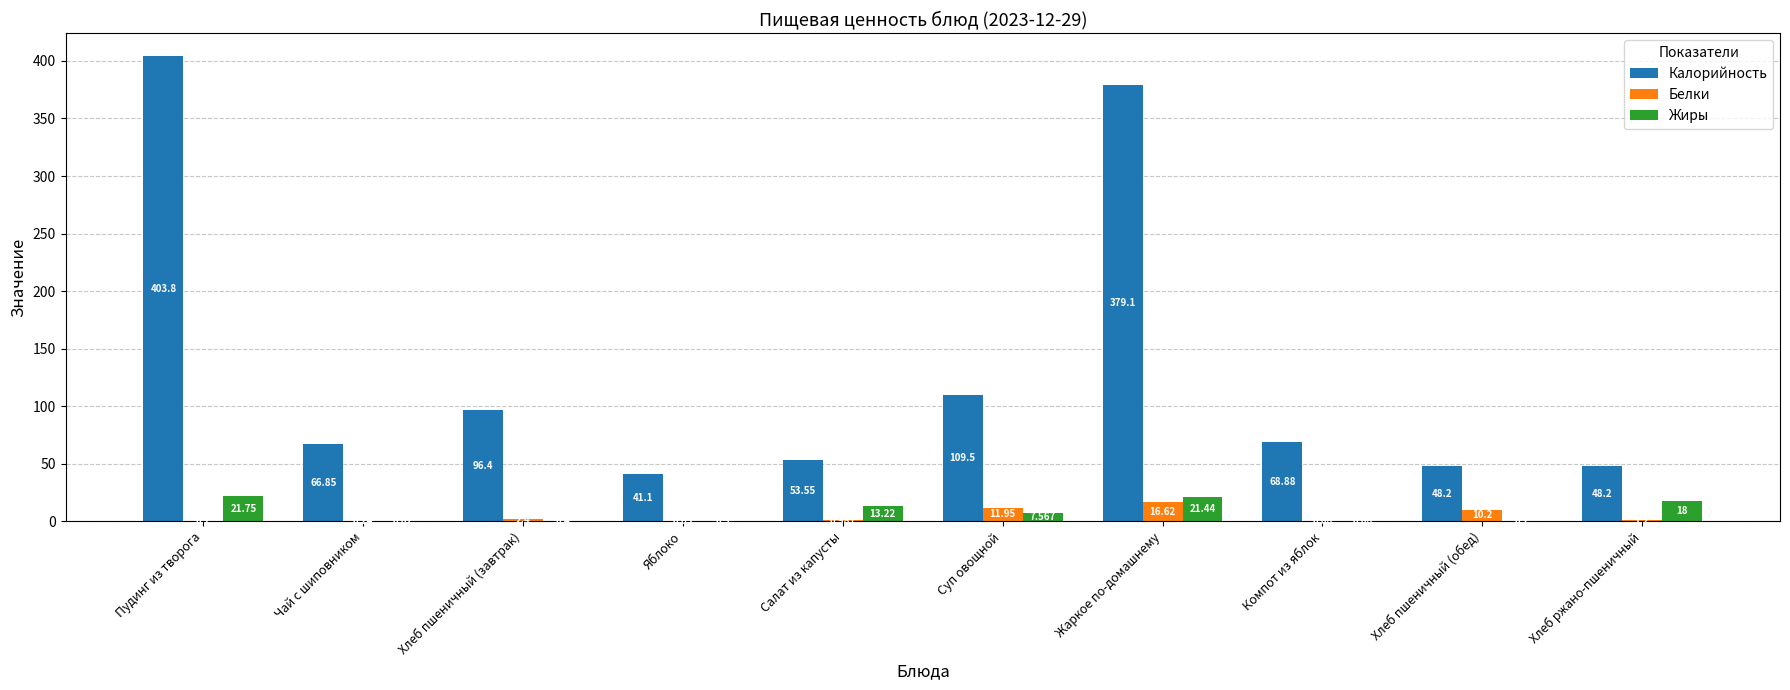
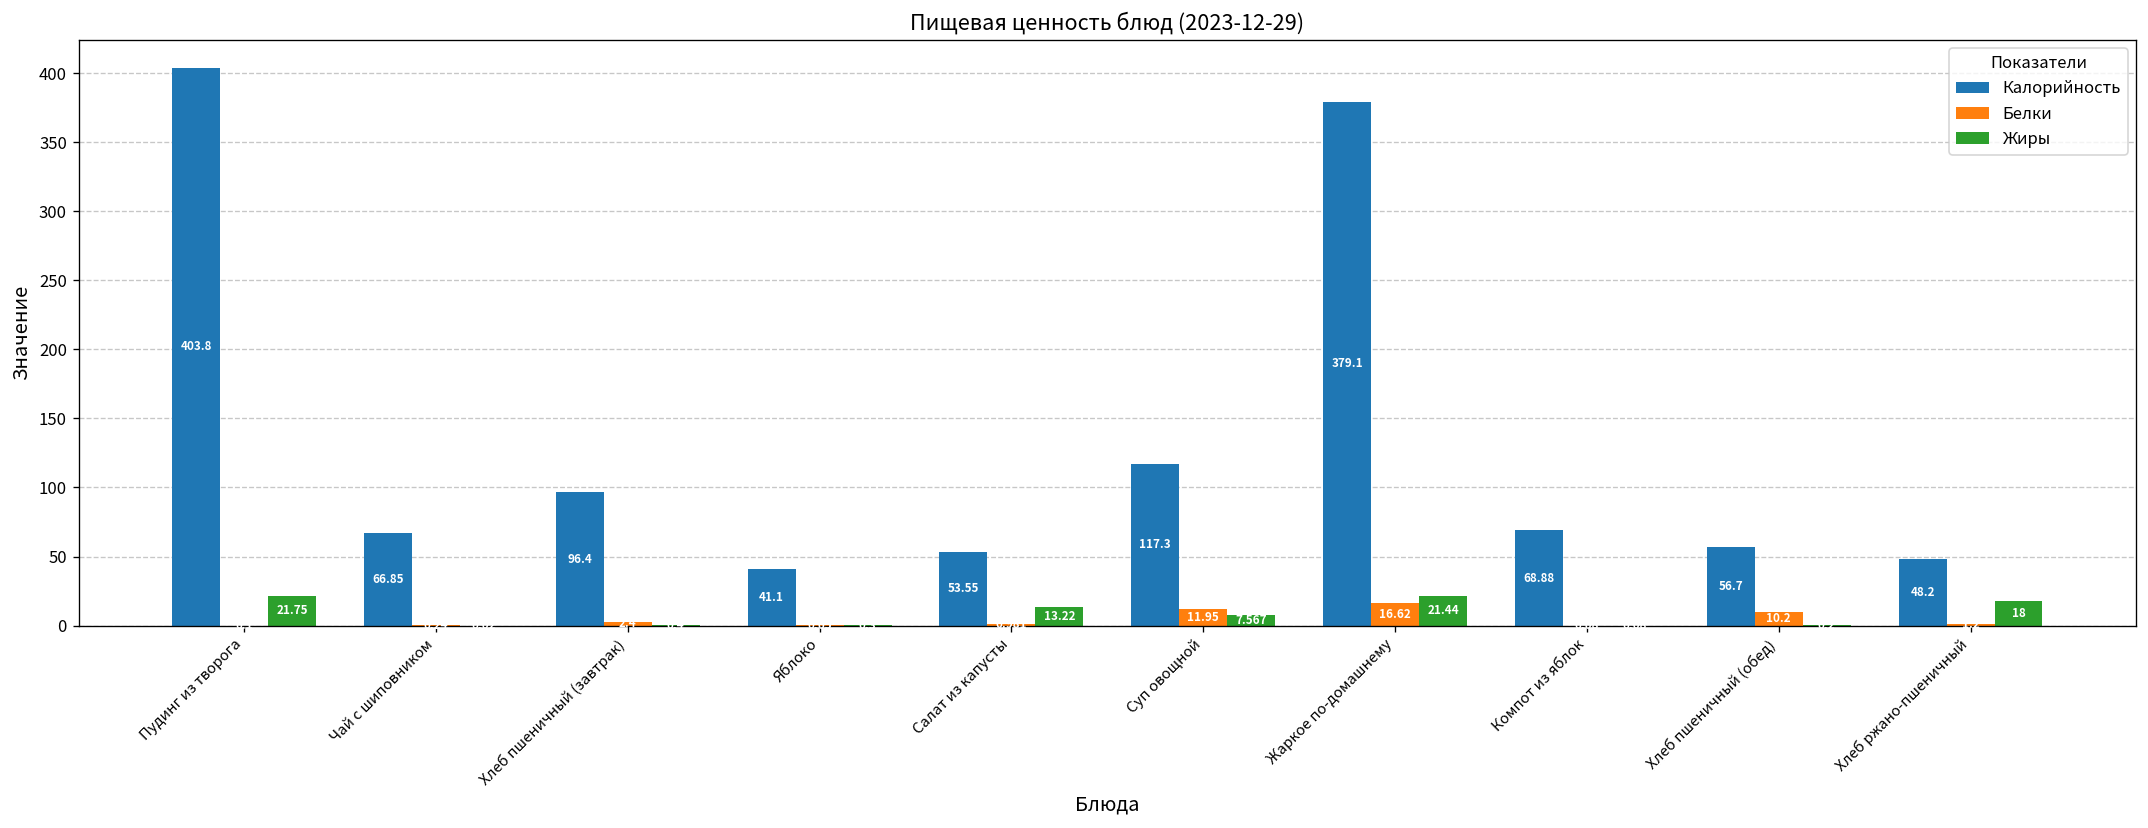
Калорийность, Суп овощной: 109.5 -> 117.3
Калорийность, Хлеб пшеничный (обед): 48.2 -> 56.7
